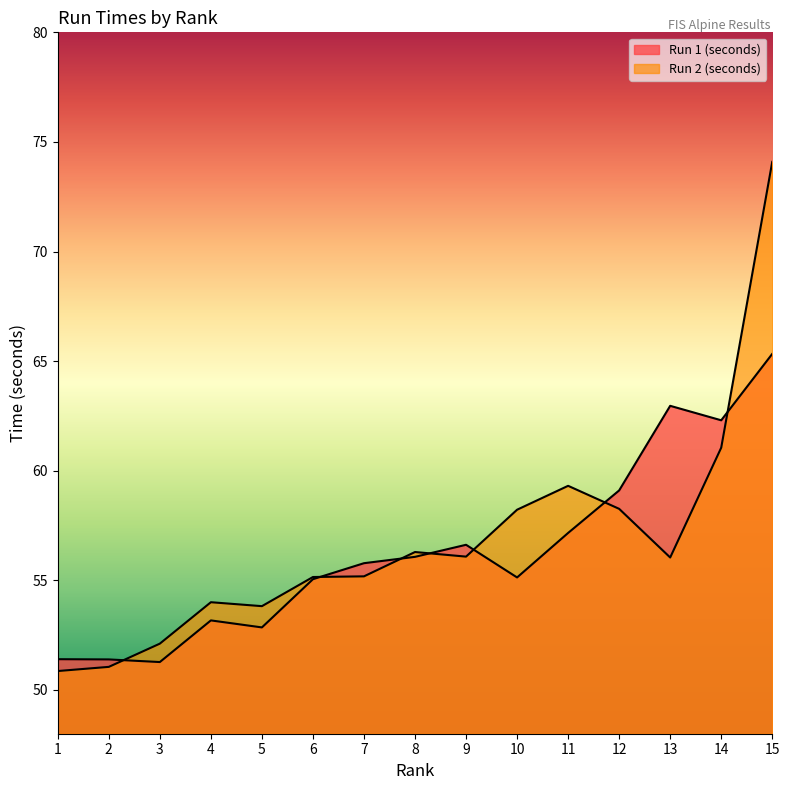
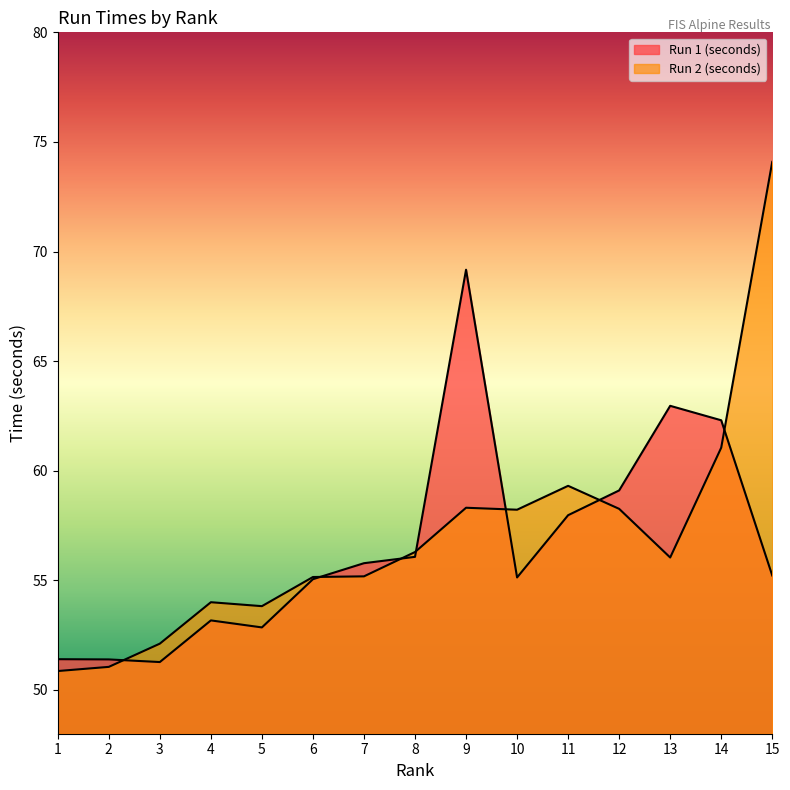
Run 1 (seconds), 9: 56.6 -> 69.2
Run 2 (seconds), 9: 56.1 -> 58.3
Run 1 (seconds), 11: 57.2 -> 58.0
Run 1 (seconds), 15: 65.3 -> 55.2
